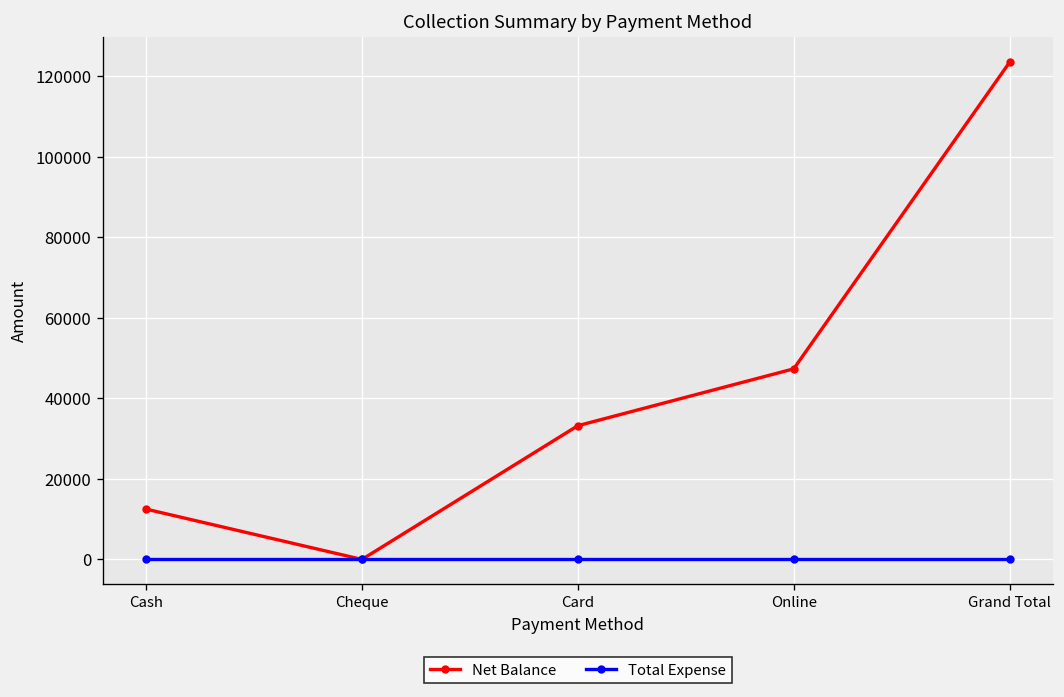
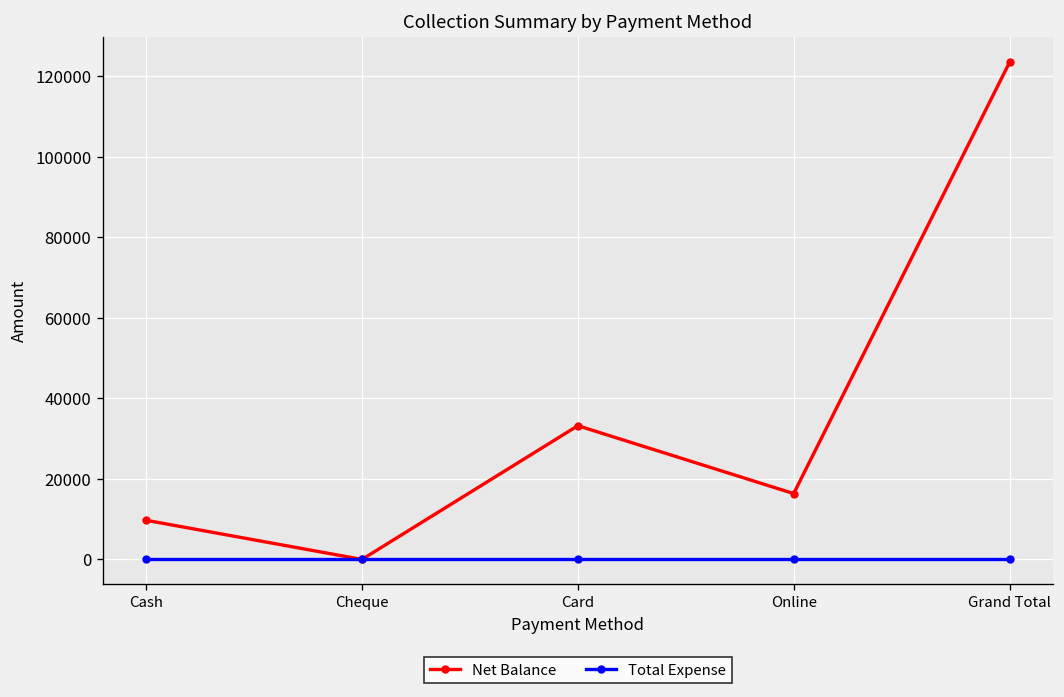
Net Balance, Cash: 13000 -> 10000
Net Balance, Online: 47000 -> 16000
